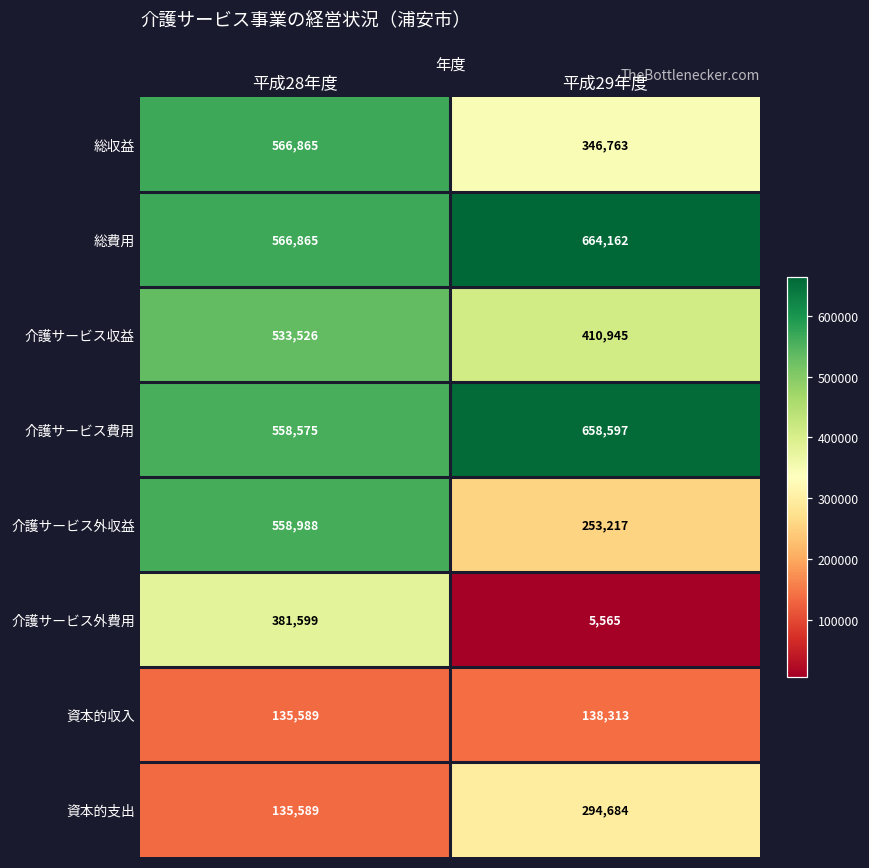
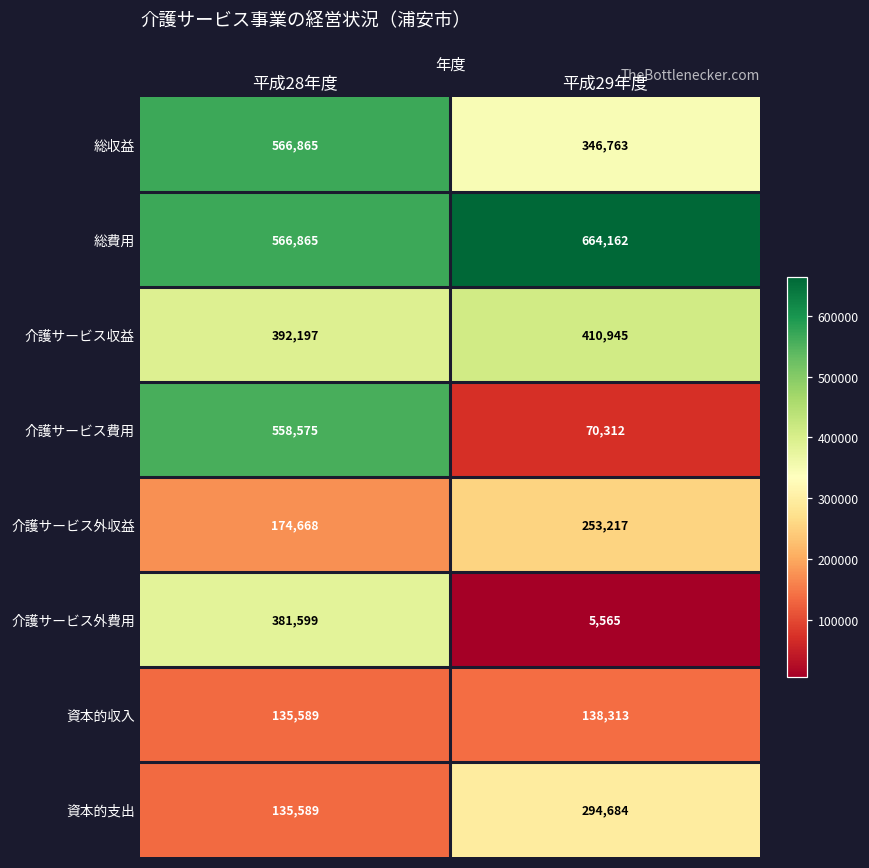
介護サービス収益, 平成28年度: 533,526 -> 392,197
介護サービス費用, 平成29年度: 658,597 -> 70,312
介護サービス外収益, 平成28年度: 558,988 -> 174,668
